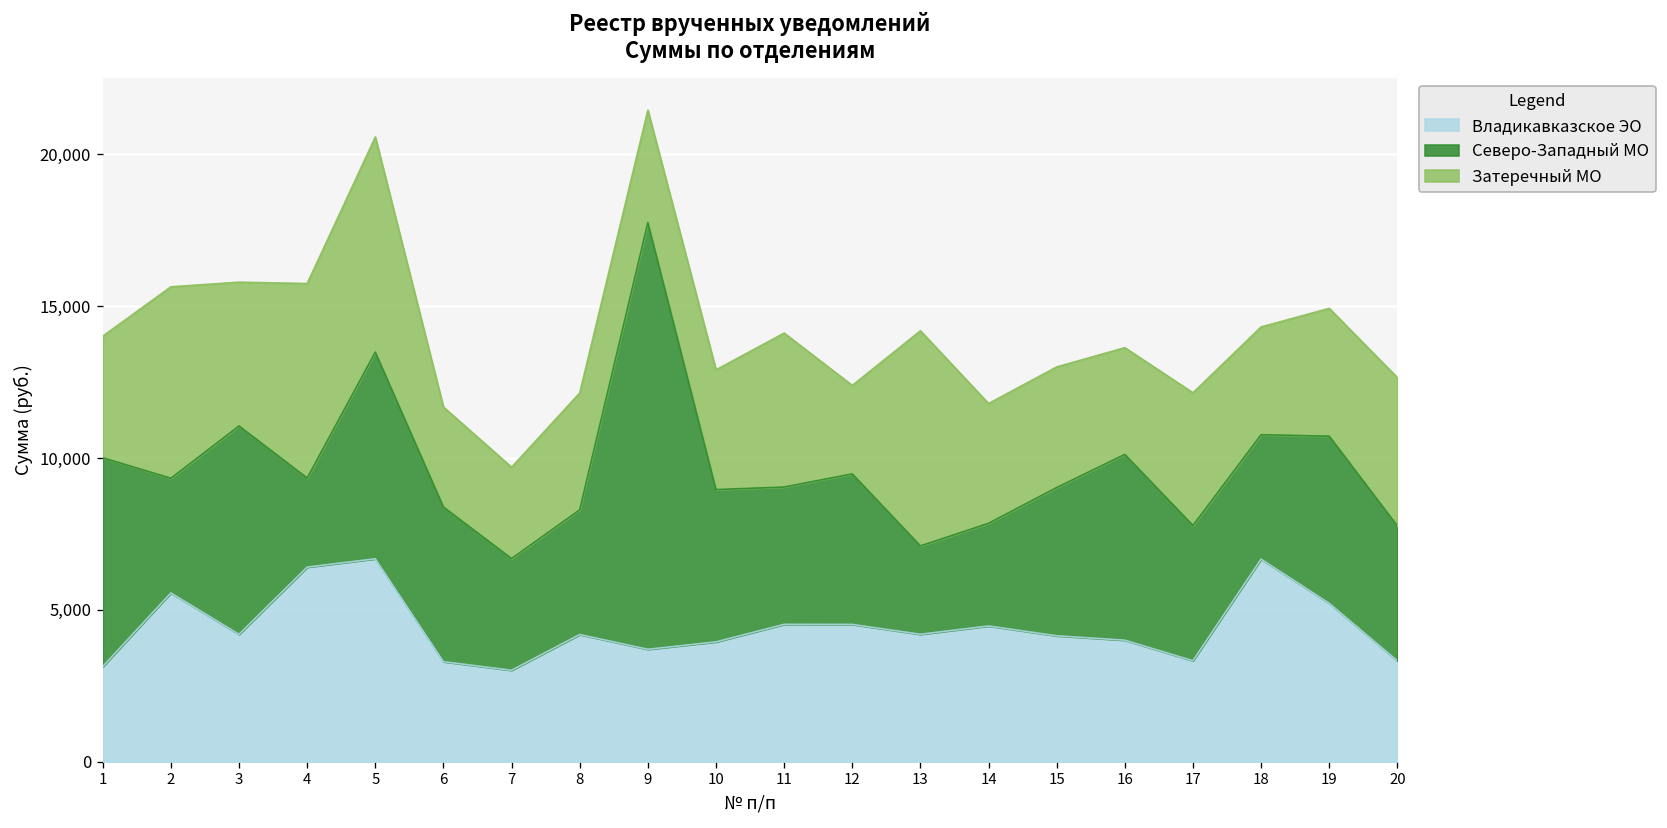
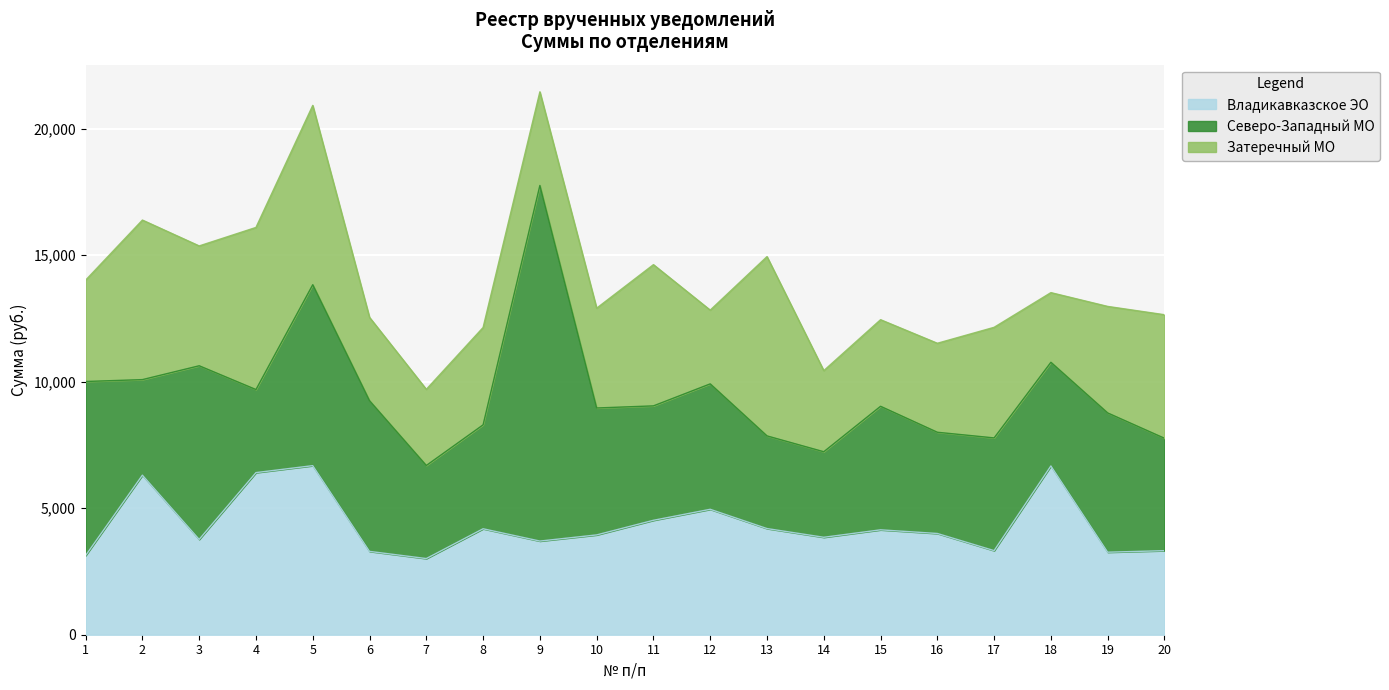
Владикавказское ЭО, 2: 5,600 -> 6,300
Владикавказское ЭО, 3: 4,200 -> 3,800
Северо-Западный МО, 4: 2,900 -> 3,300
Северо-Западный МО, 5: 6,800 -> 7,200
Северо-Западный МО, 6: 5,100 -> 6,000
Затеречный МО, 11: 5,100 -> 5,600
Владикавказское ЭО, 12: 4,500 -> 5,000
Северо-Западный МО, 13: 2,900 -> 3,700
Владикавказское ЭО, 14: 4,500 -> 3,900
Затеречный МО, 14: 3,900 -> 3,200
Затеречный МО, 15: 4,000 -> 3,400
Северо-Западный МО, 16: 6,100 -> 4,000
Затеречный МО, 18: 3,600 -> 2,800
Владикавказское ЭО, 19: 5,200 -> 3,300
